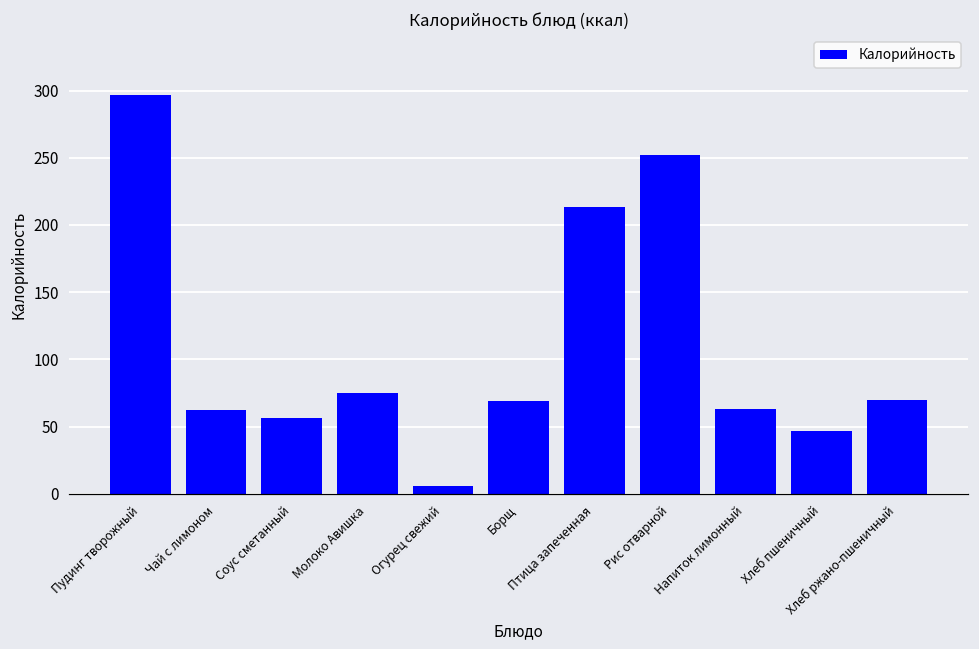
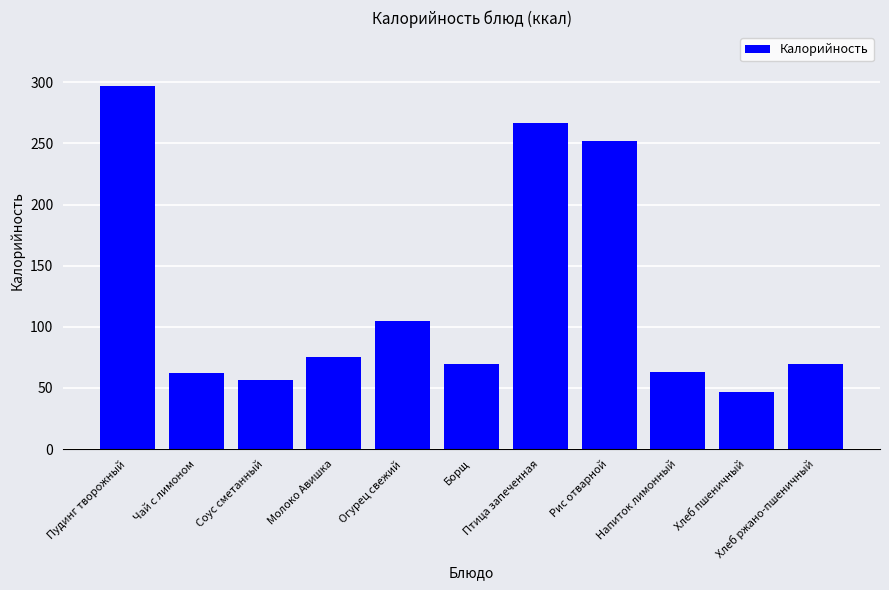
Огурец свежий: 6 -> 105
Птица запеченная: 213 -> 267
